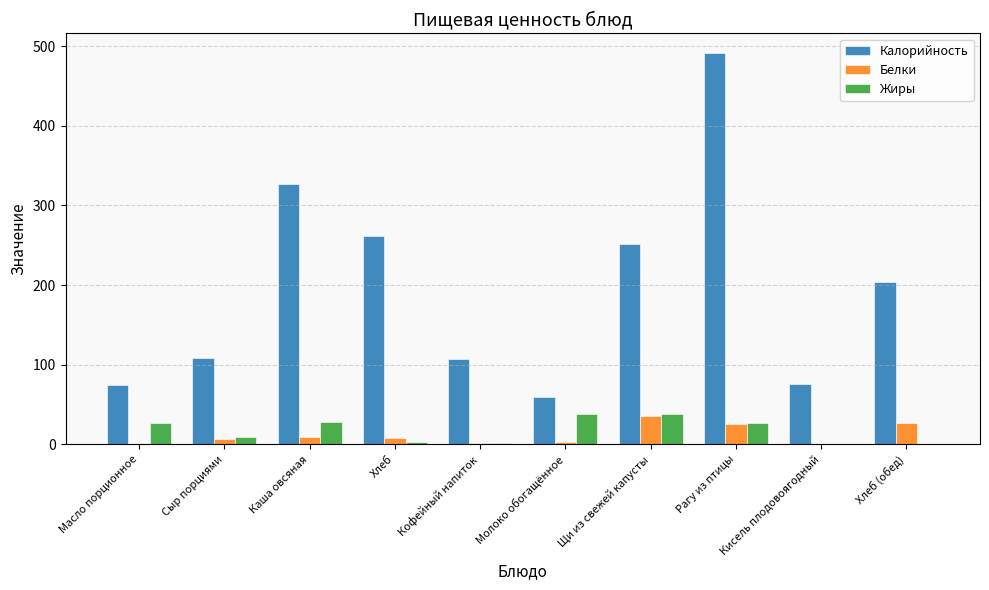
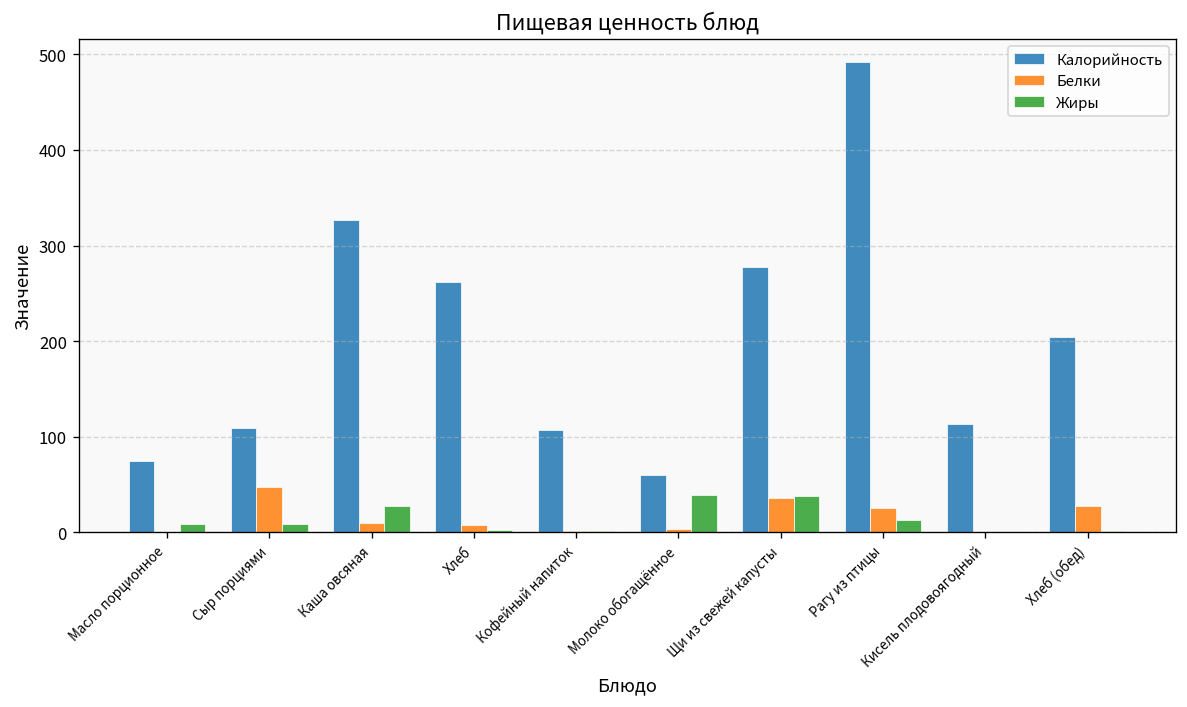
Жиры, Масло порционное: 30 -> 10
Белки, Сыр порциями: 10 -> 50
Калорийность, Щи из свежей капусты: 250 -> 280
Жиры, Рагу из птицы: 30 -> 10
Калорийность, Кисель плодовоягодный: 80 -> 110
